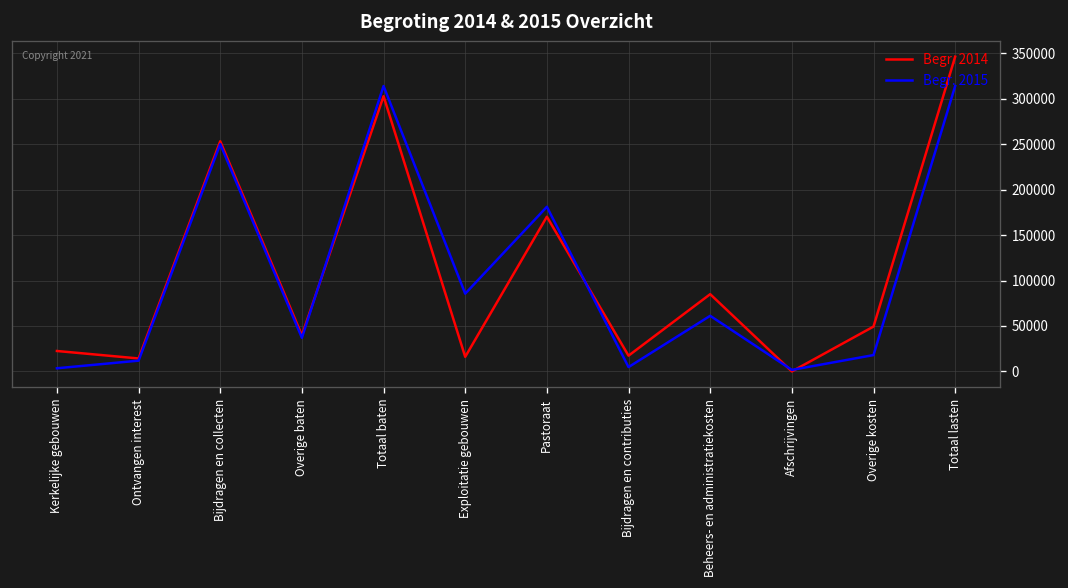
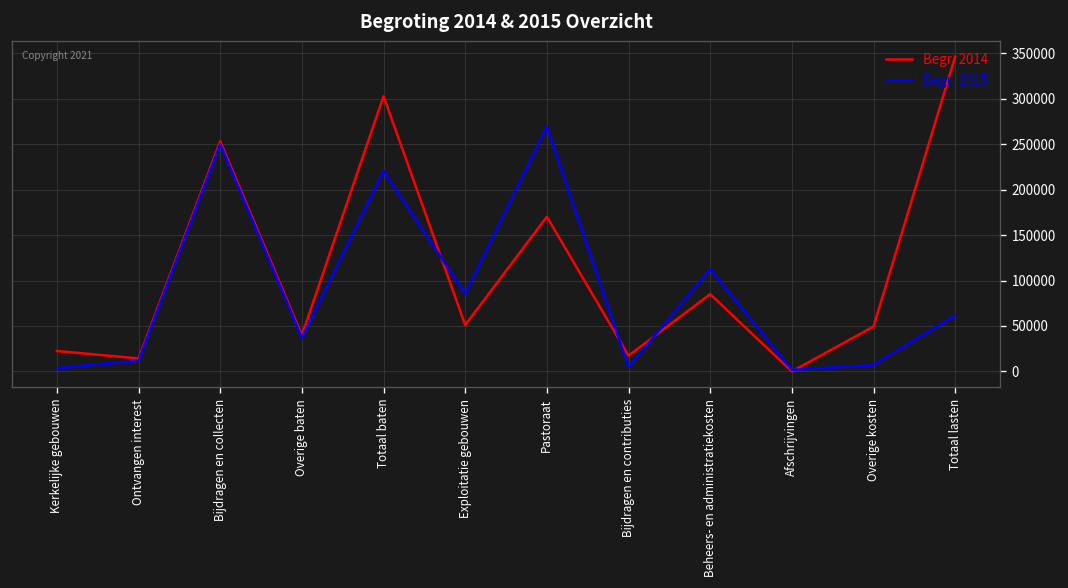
Begr. 2015, Totaal baten: 310000 -> 220000
Begr. 2014, Exploitatie gebouwen: 20000 -> 50000
Begr. 2015, Pastoraat: 180000 -> 270000
Begr. 2015, Beheers- en administratiekosten: 60000 -> 110000
Begr. 2015, Overige kosten: 20000 -> 10000
Begr. 2015, Totaal lasten: 310000 -> 60000
